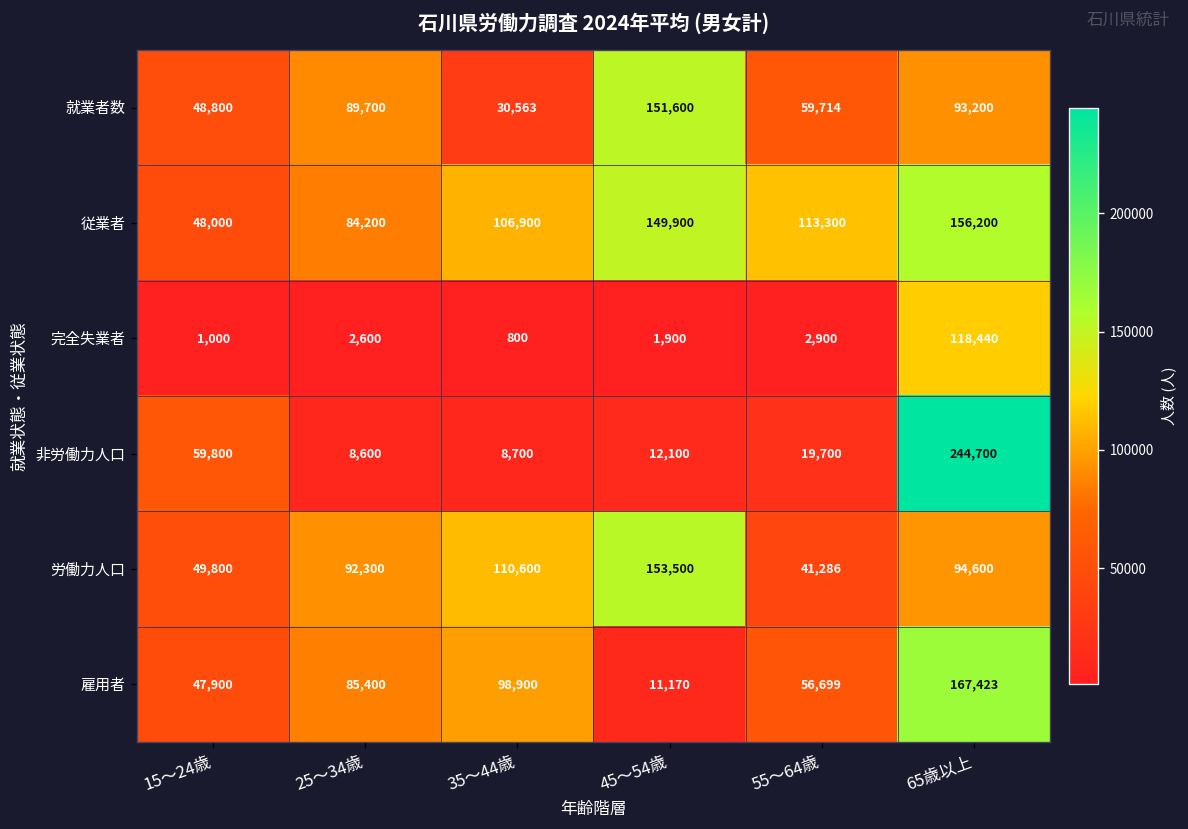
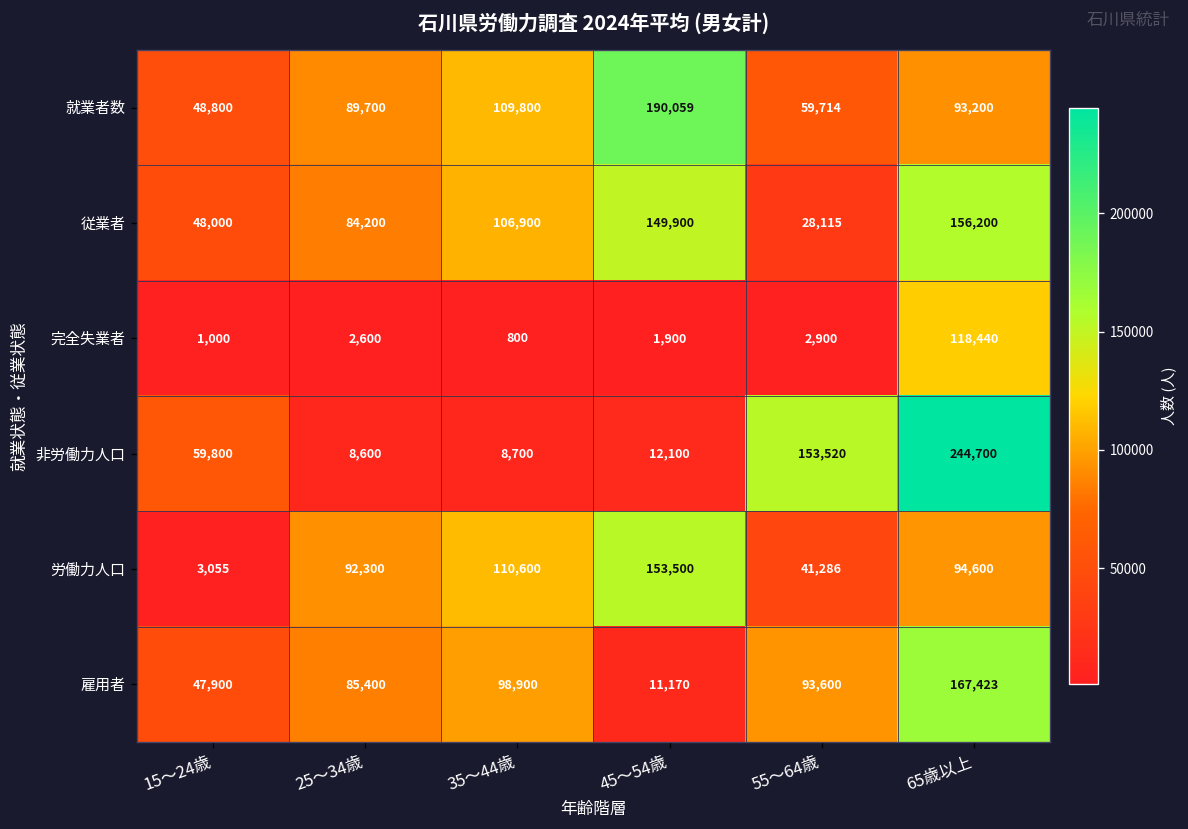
就業者数, 35～44歳: 30,563 -> 109,800
就業者数, 45～54歳: 151,600 -> 190,059
従業者, 55～64歳: 113,300 -> 28,115
非労働力人口, 55～64歳: 19,700 -> 153,520
労働力人口, 15～24歳: 49,800 -> 3,055
雇用者, 55～64歳: 56,699 -> 93,600
